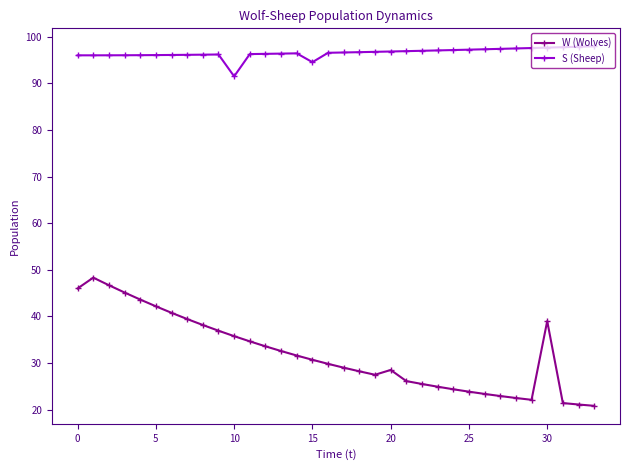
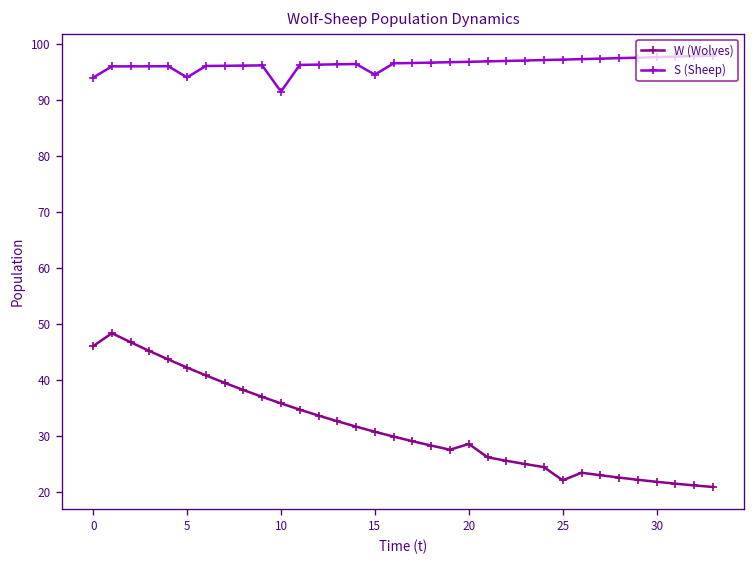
S (Sheep), 0: 96 -> 94
S (Sheep), 5: 96 -> 94
W (Wolves), 25: 24 -> 22
W (Wolves), 30: 39 -> 22
